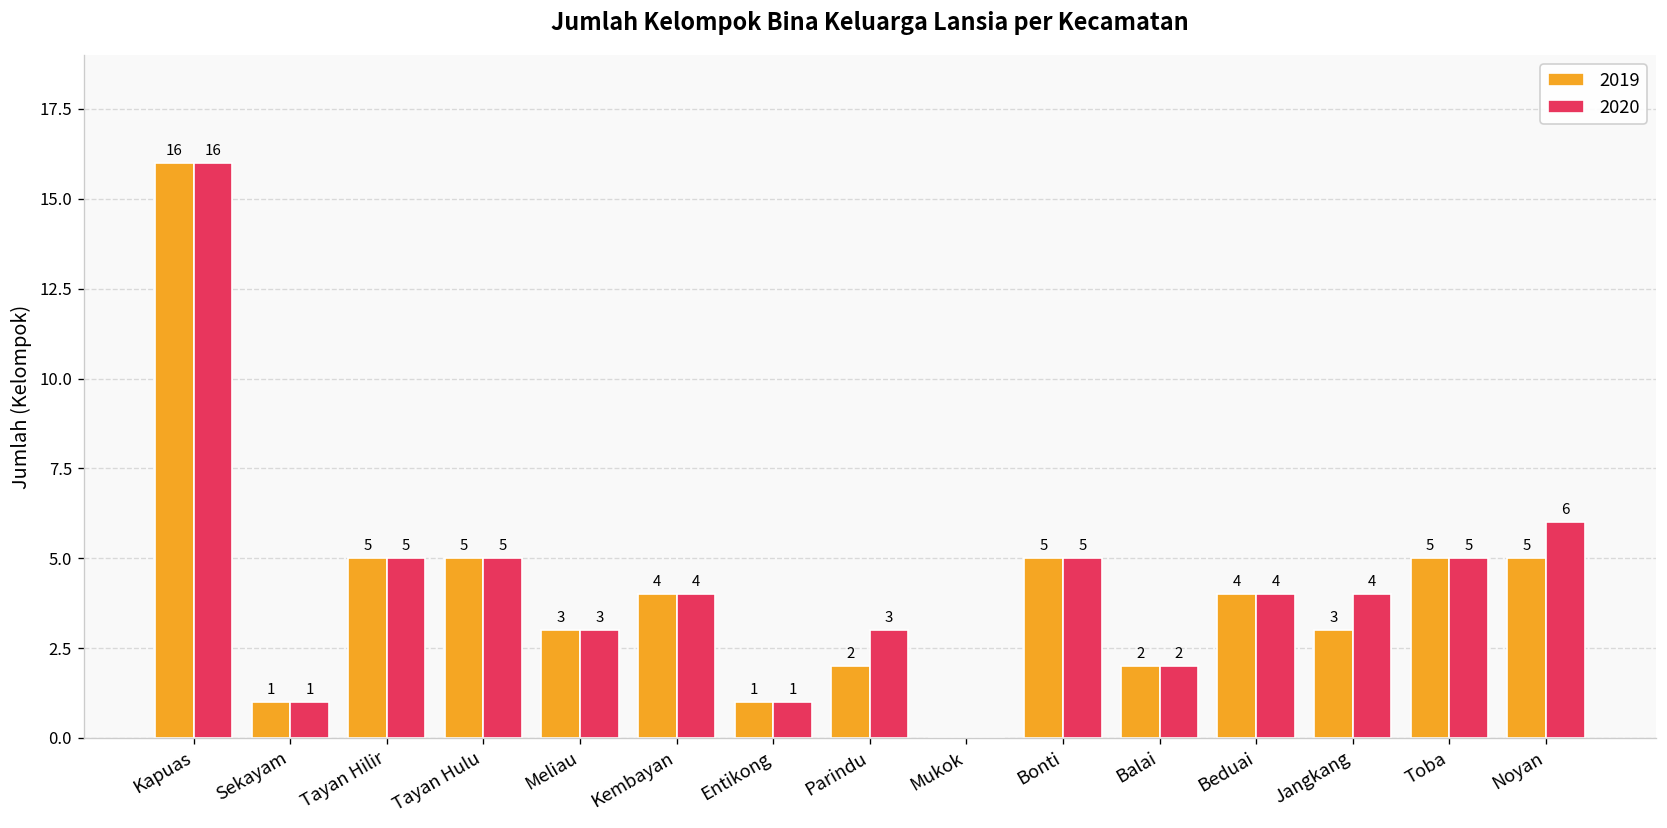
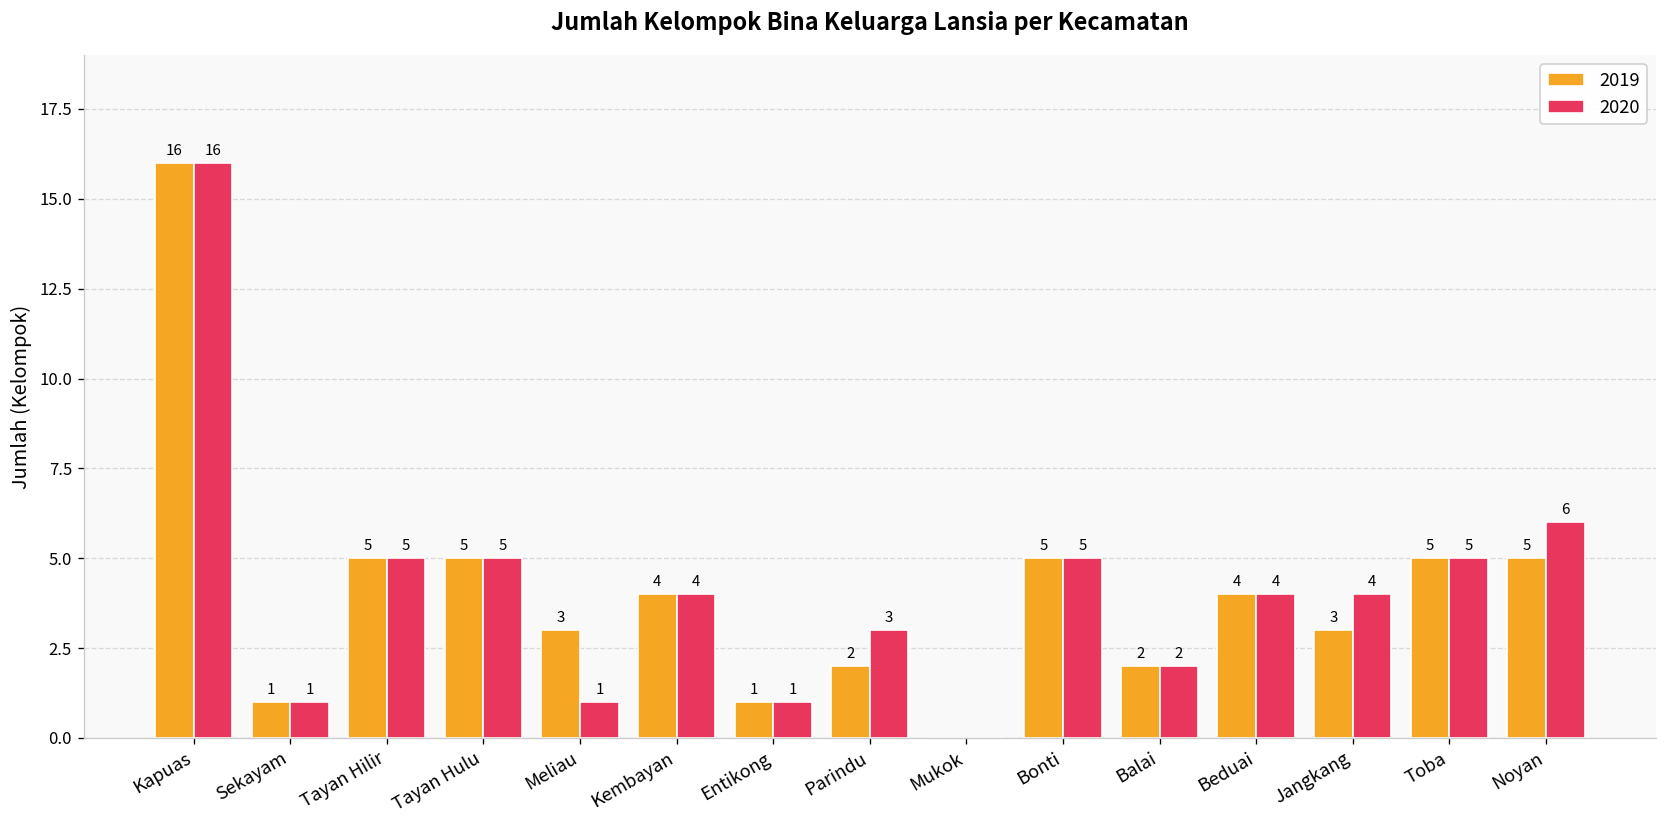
2020, Meliau: 3 -> 1
